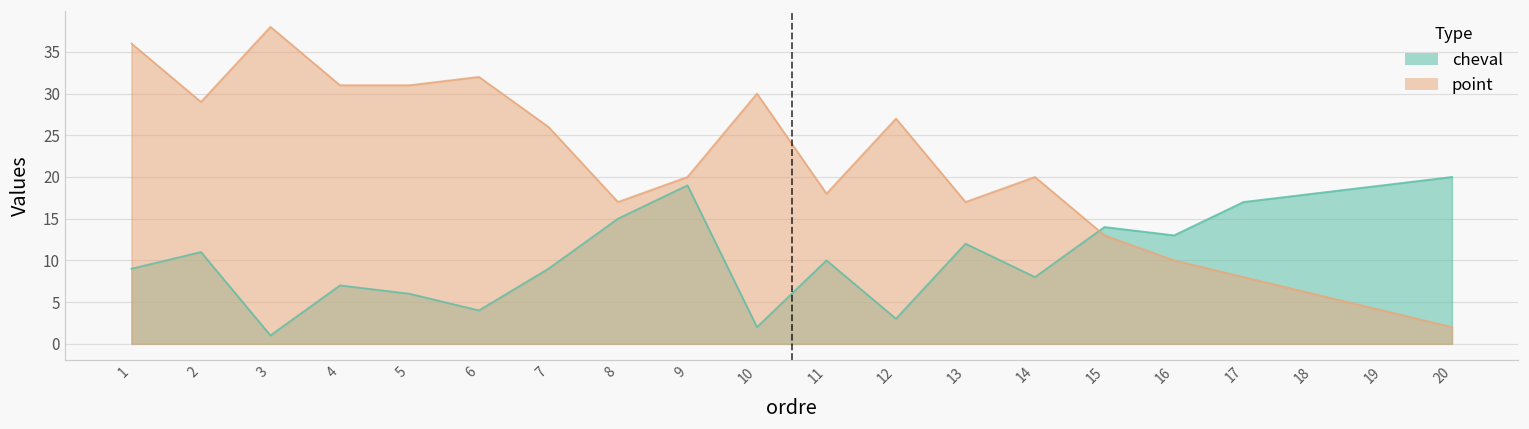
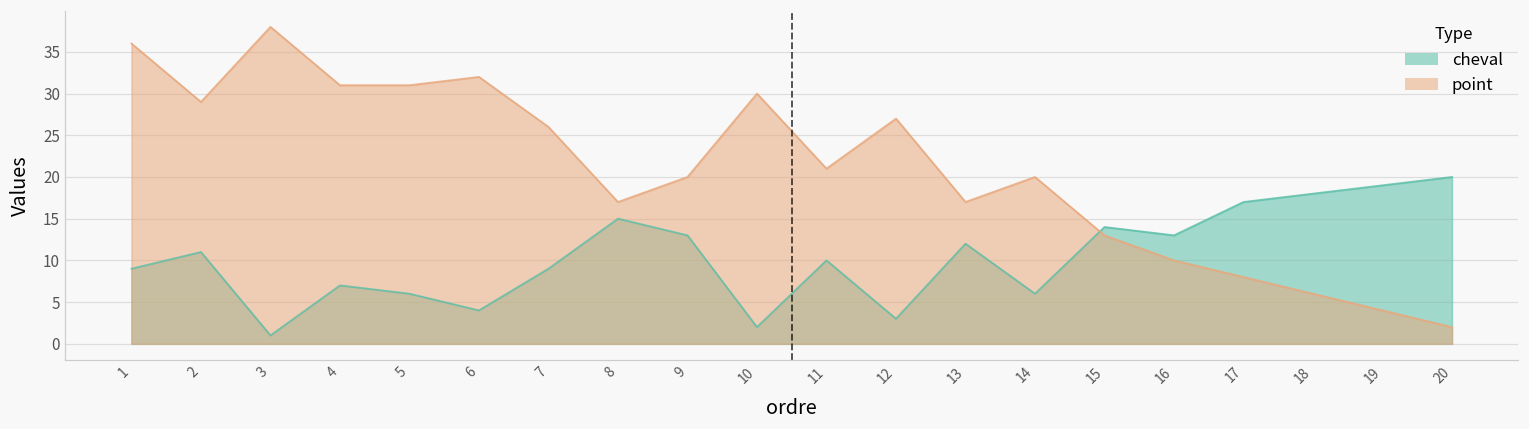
cheval, 9: 19 -> 13
point, 11: 18 -> 21
cheval, 14: 8 -> 6
